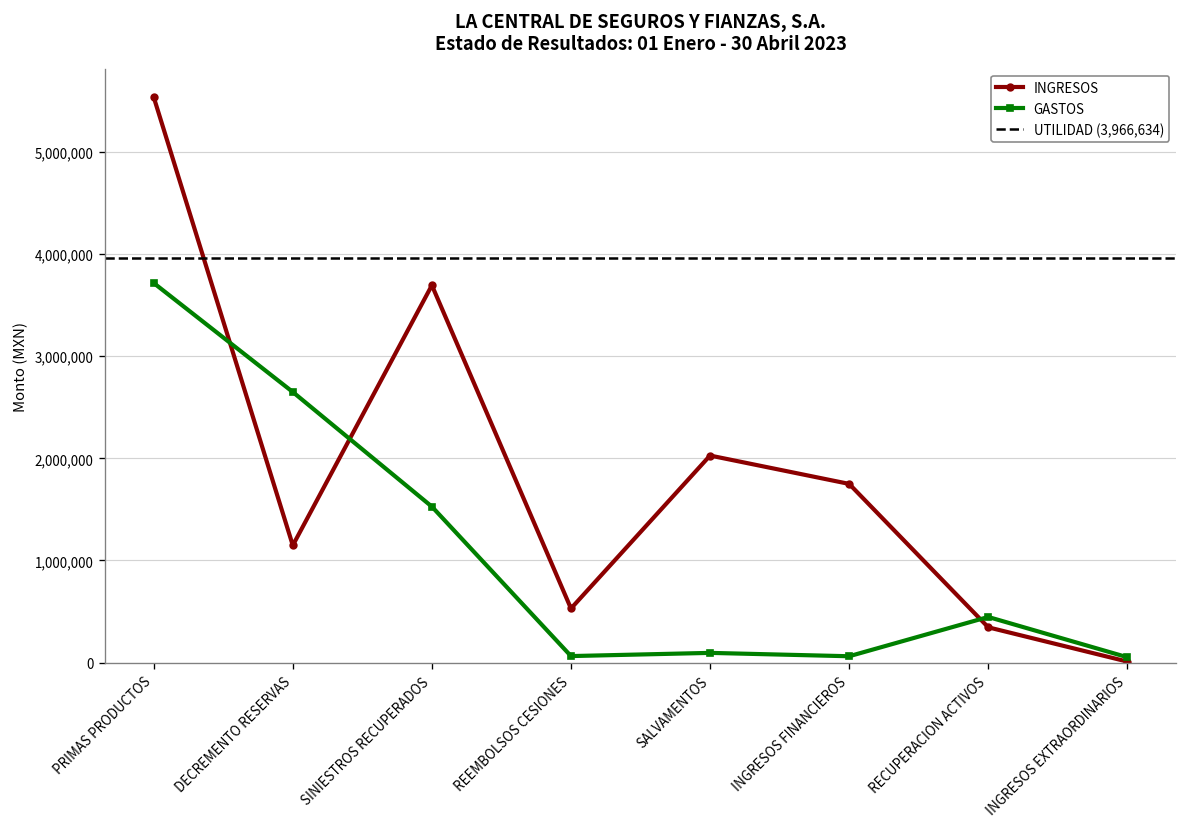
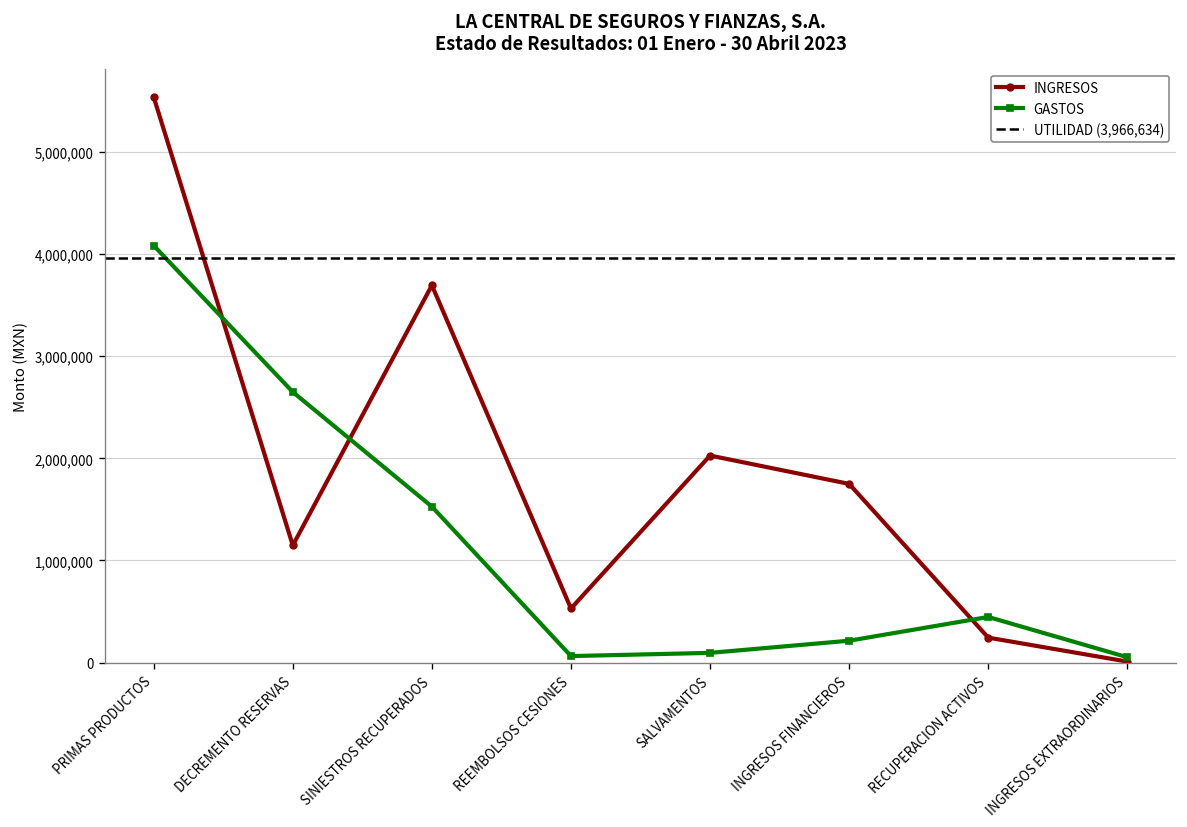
GASTOS, PRIMAS PRODUCTOS: 3,700,000 -> 4,100,000
GASTOS, INGRESOS FINANCIEROS: 100,000 -> 200,000
INGRESOS, RECUPERACION ACTIVOS: 300,000 -> 200,000
